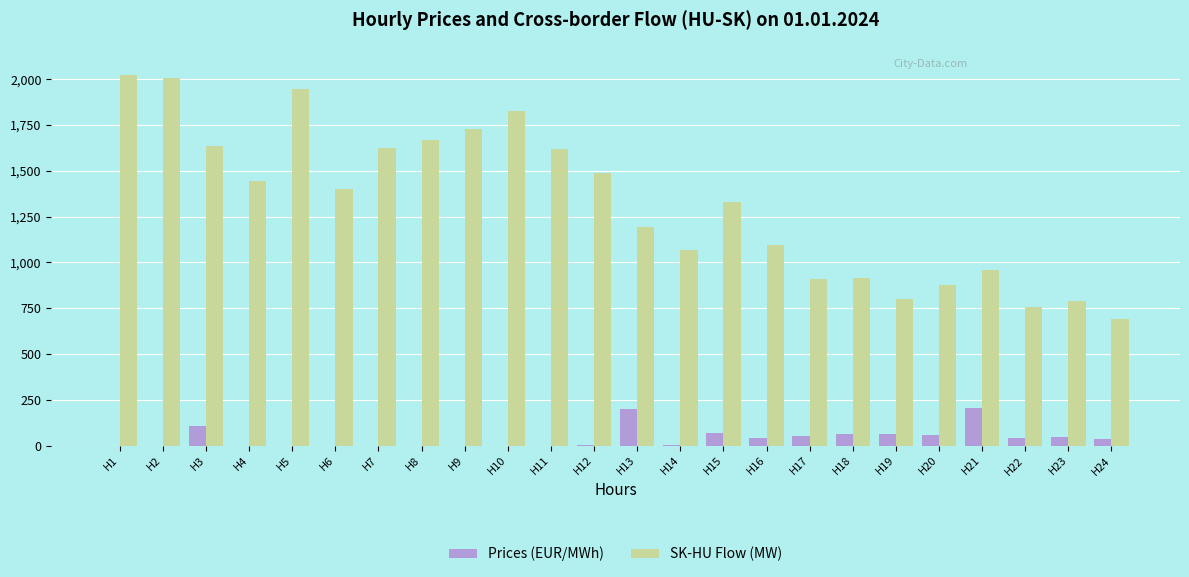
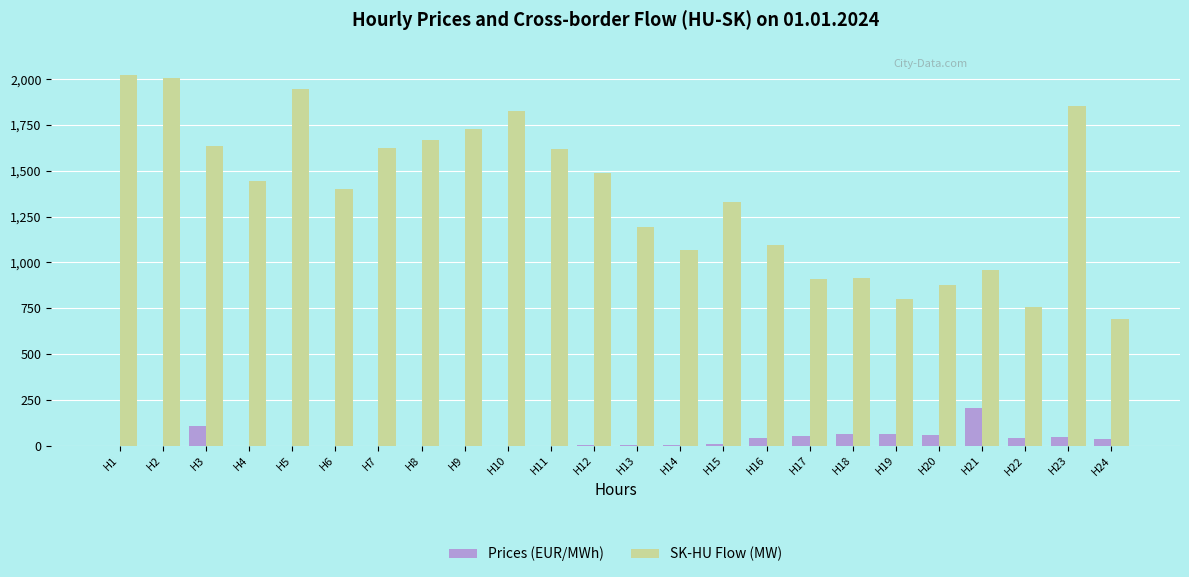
Prices (EUR/MWh), H13: 200 -> 0
Prices (EUR/MWh), H15: 70 -> 10
SK-HU Flow (MW), H23: 790 -> 1,850
